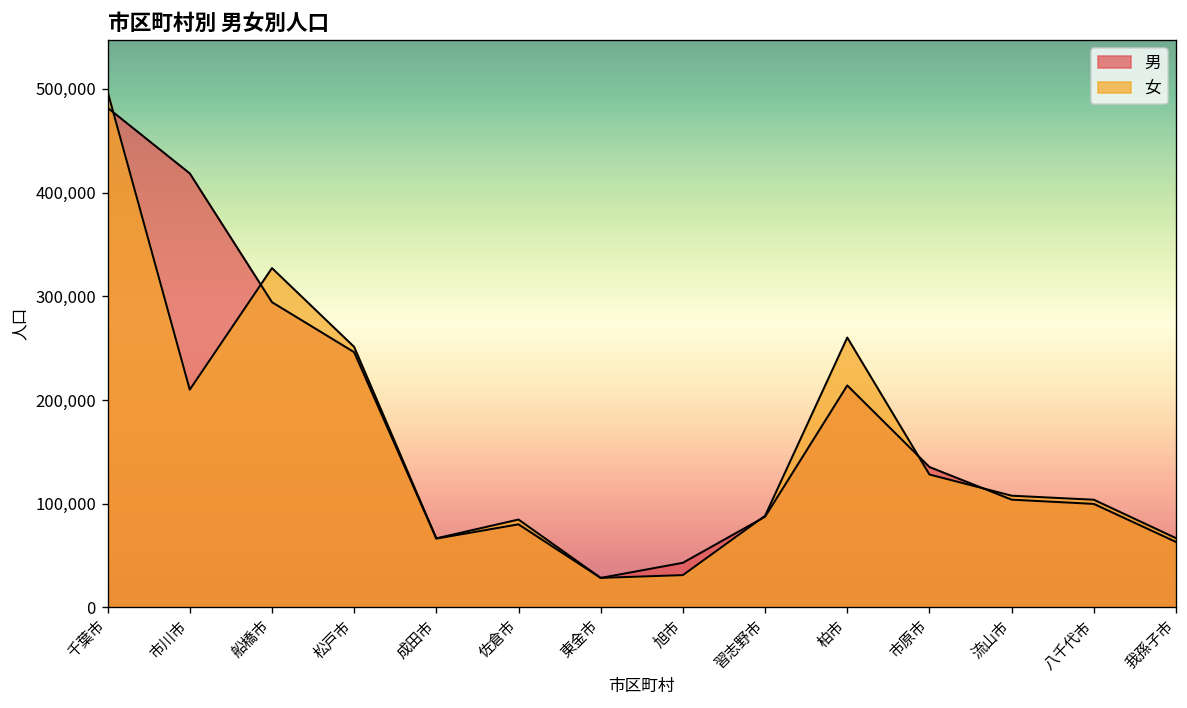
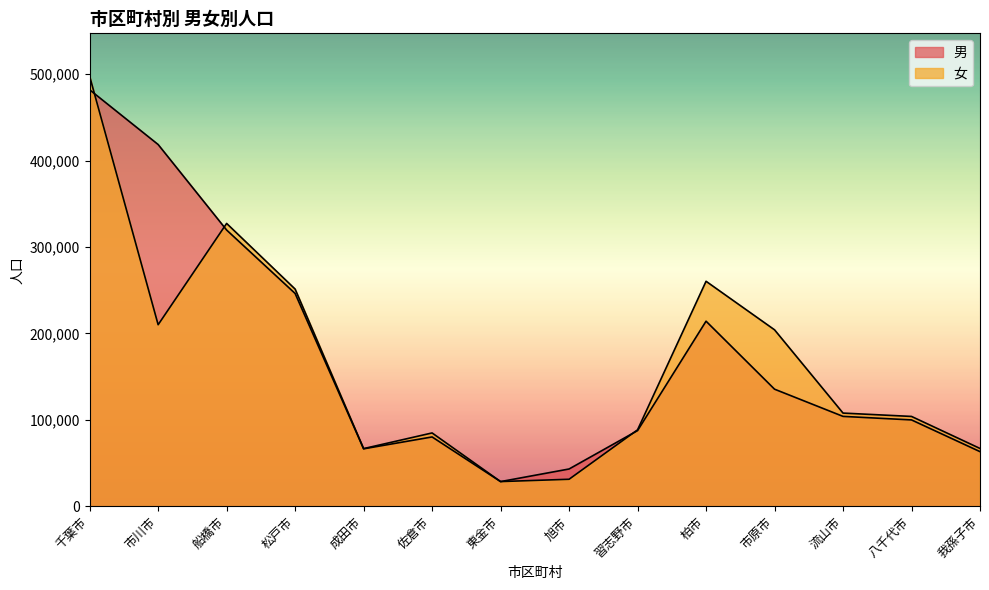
男, 船橋市: 290,000 -> 320,000
女, 市原市: 130,000 -> 200,000
